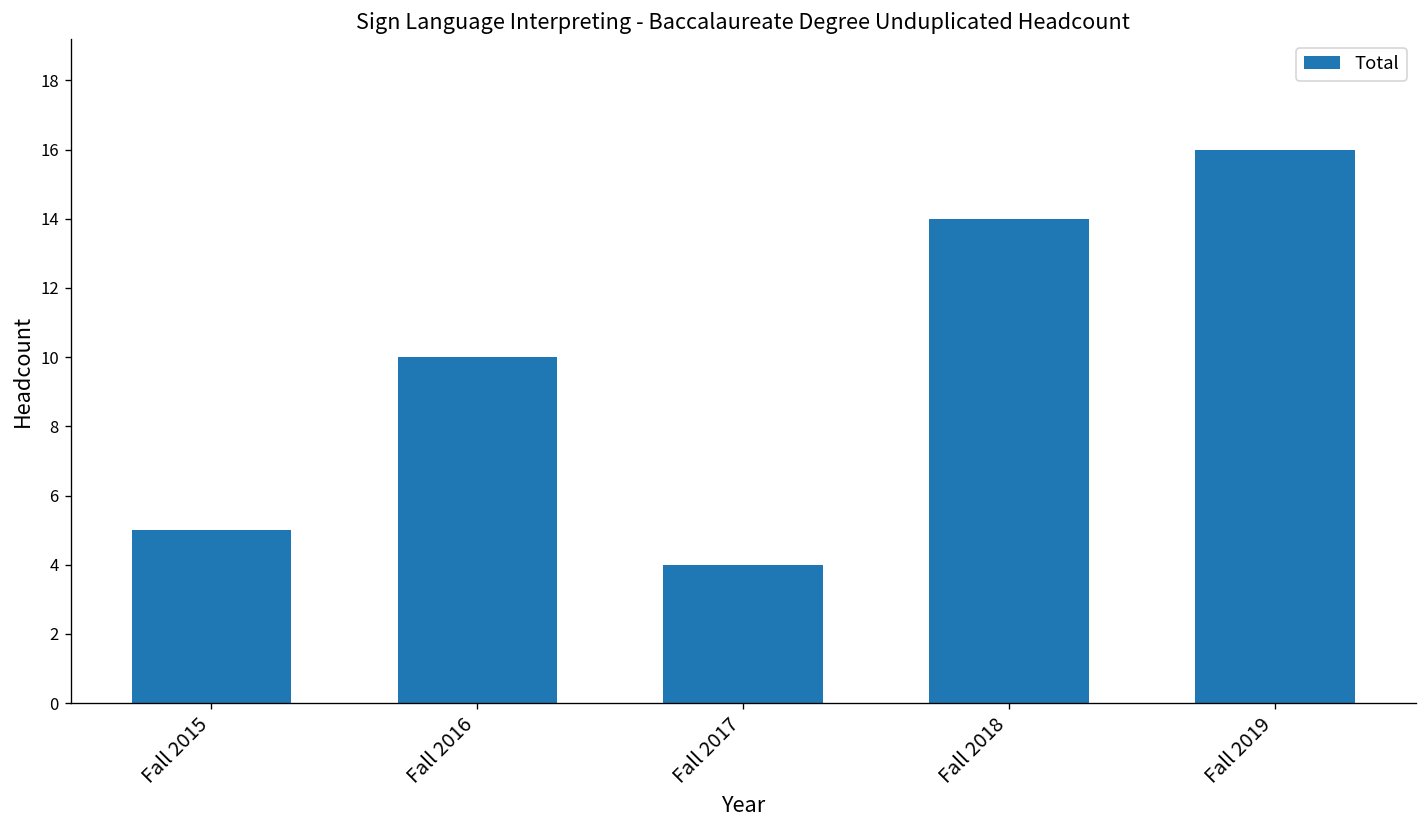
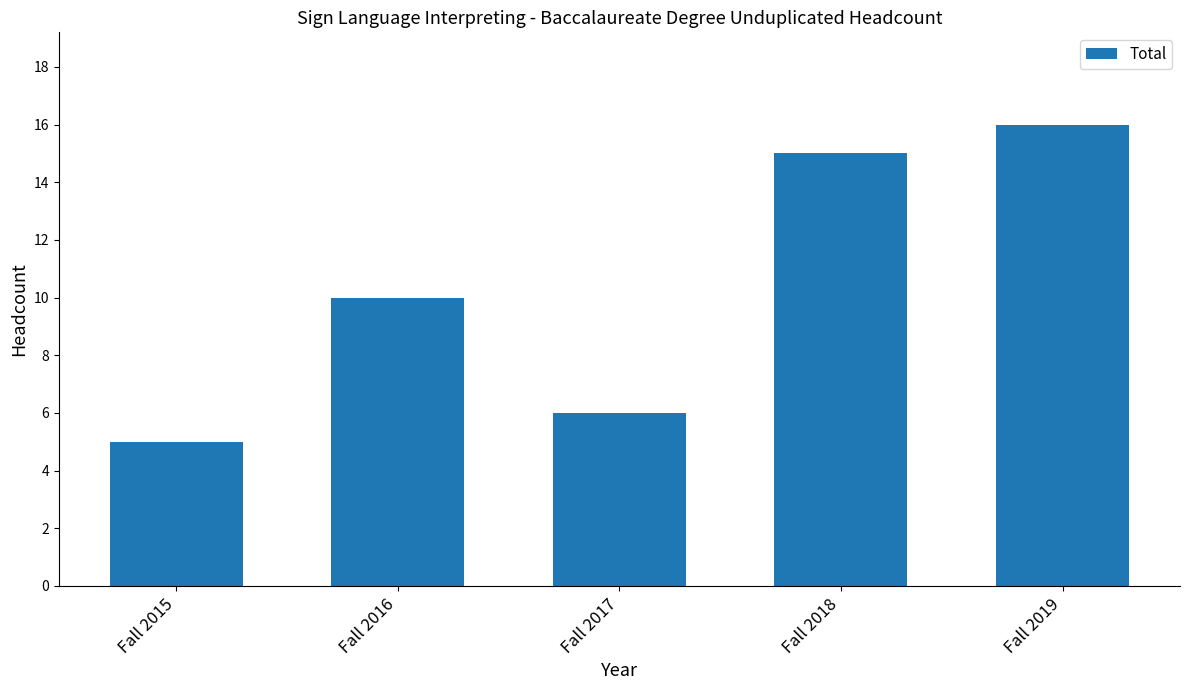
Fall 2017: 4 -> 6
Fall 2018: 14 -> 15
